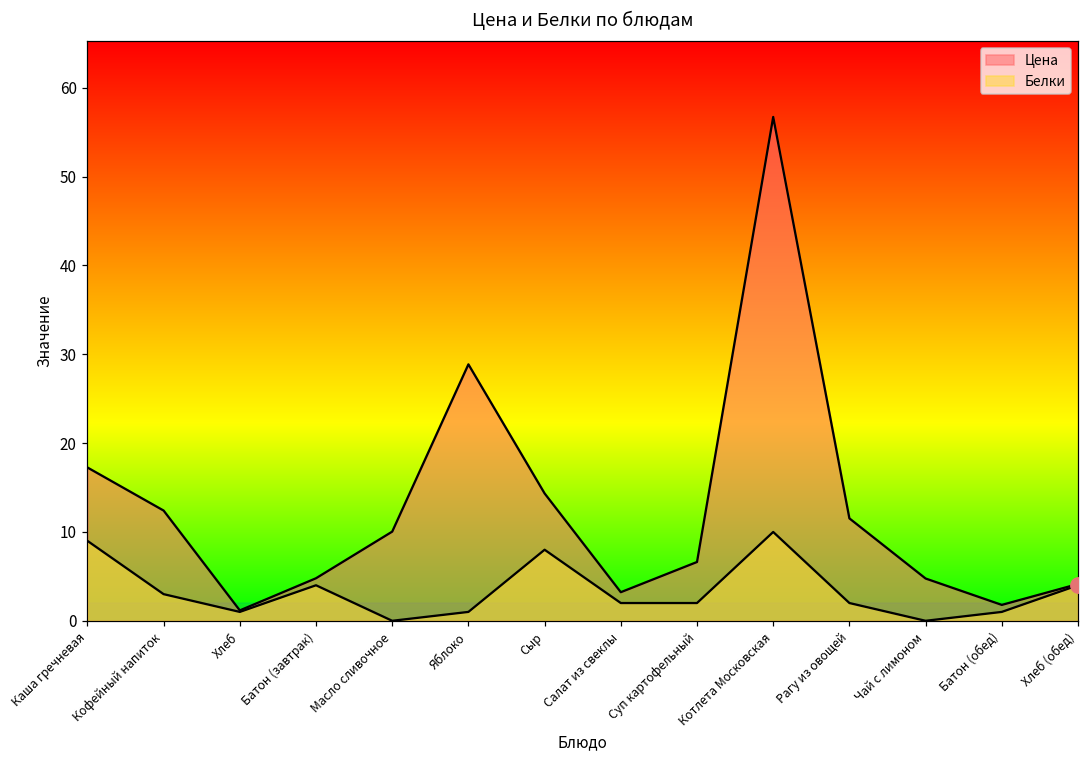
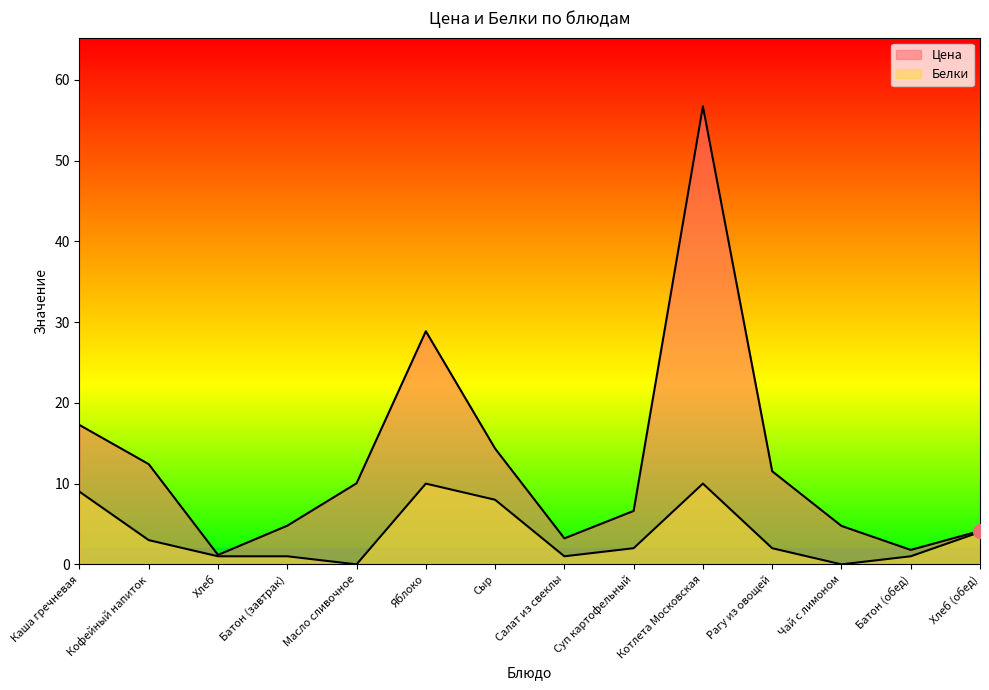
Белки, Батон (завтрак): 4 -> 1
Белки, Яблоко: 1 -> 10
Белки, Салат из свеклы: 2 -> 1
